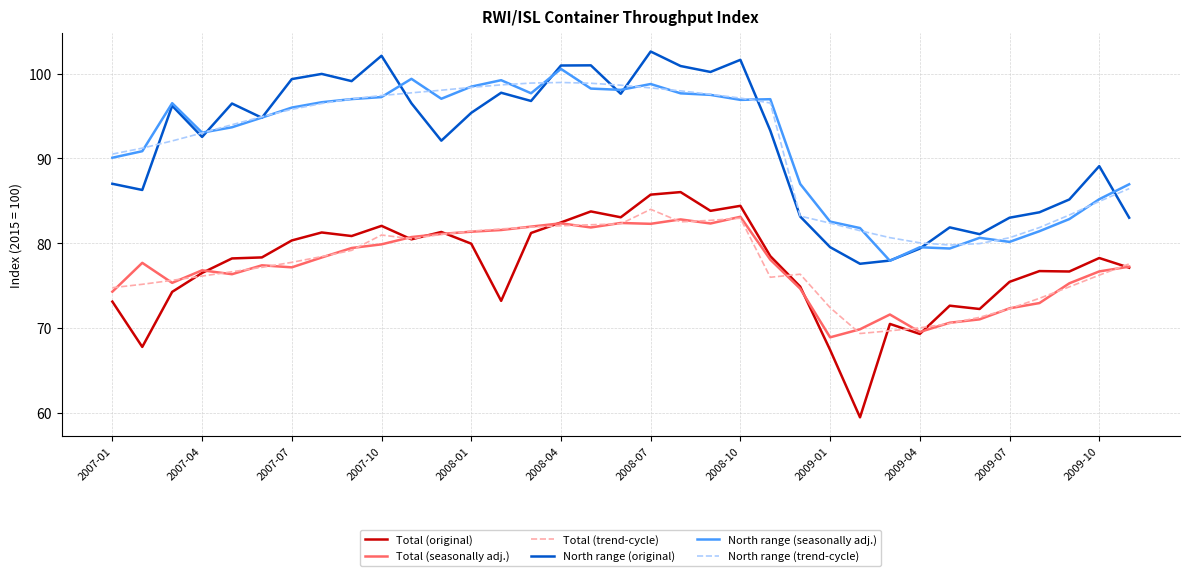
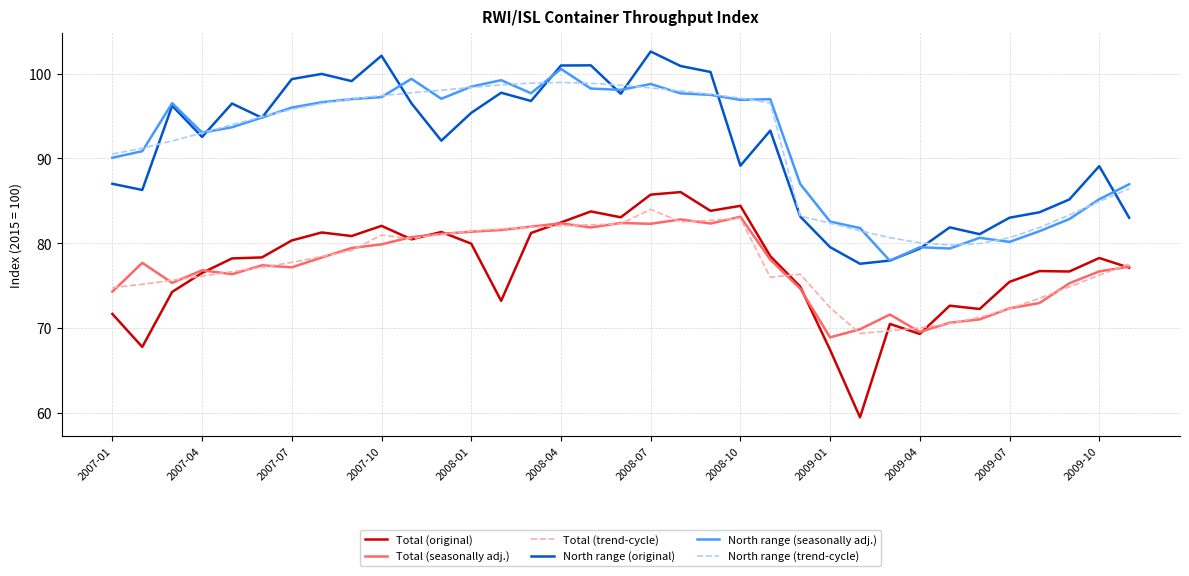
Total (original), 2007-01: 73 -> 72
North range (original), 2008-10: 102 -> 89
